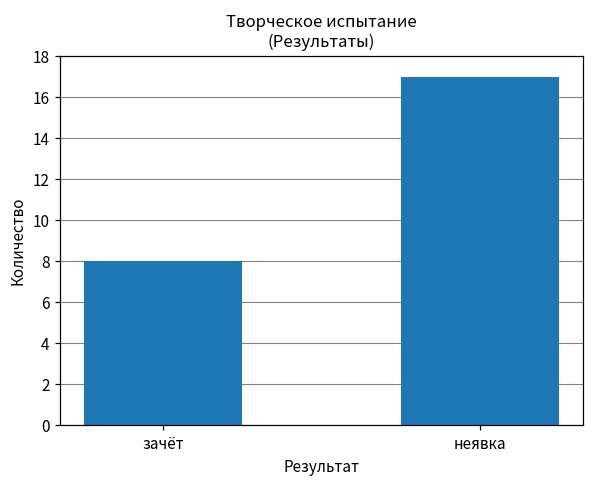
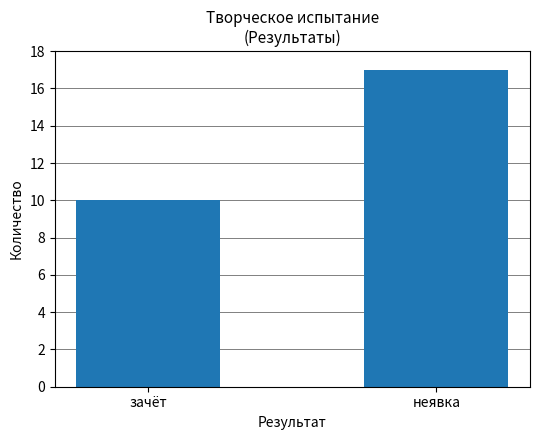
зачёт: 8 -> 10
